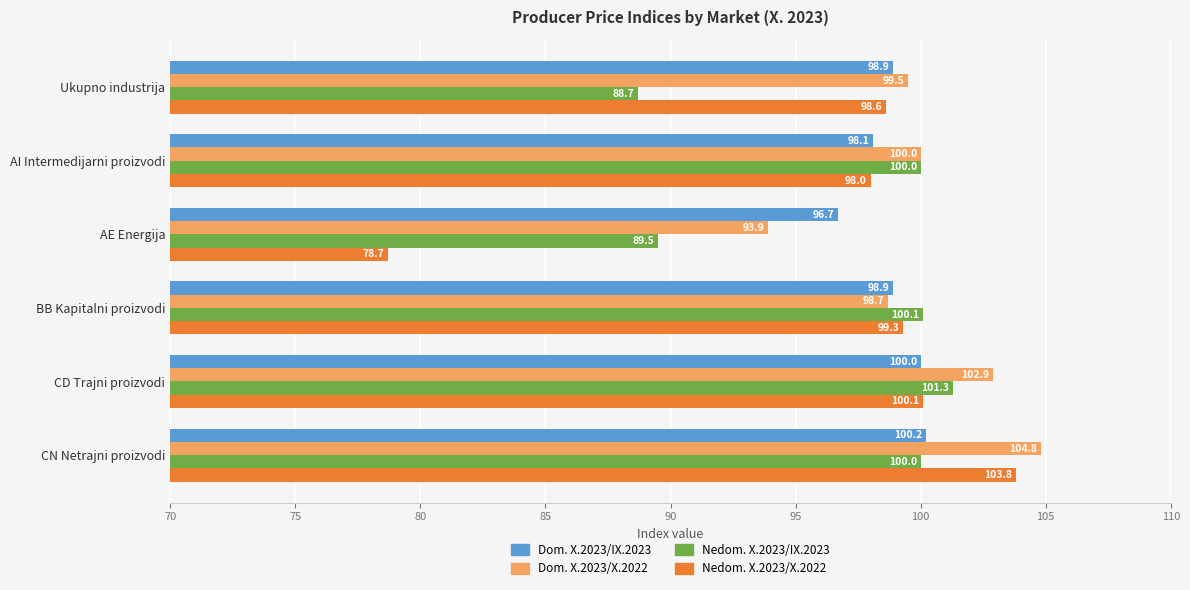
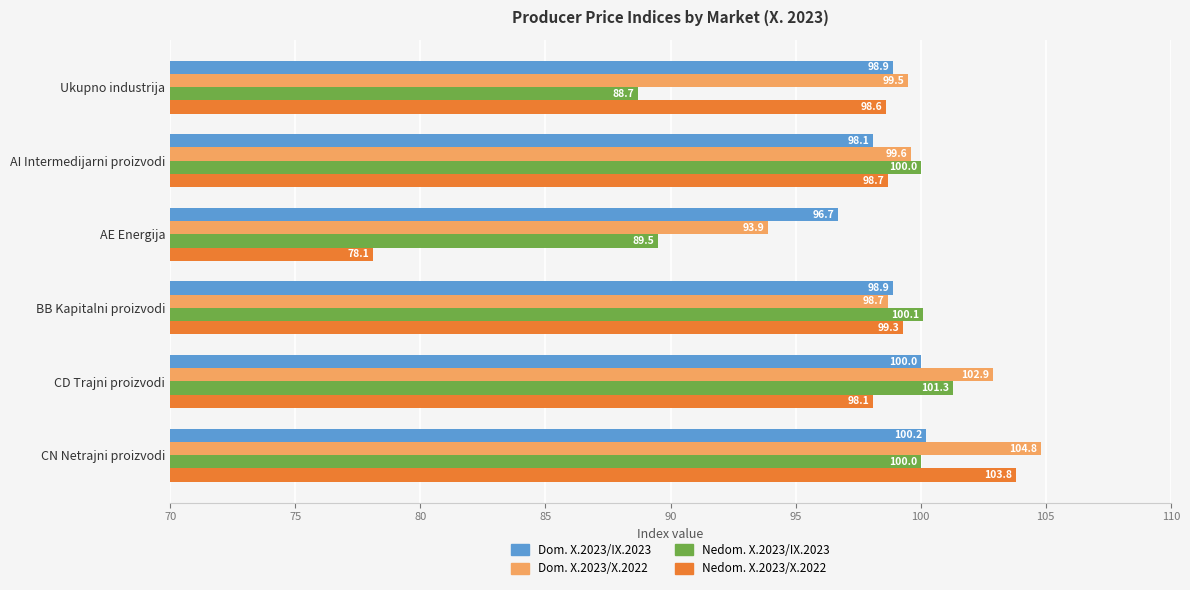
Dom. X.2023/X.2022, AI Intermedijarni proizvodi: 100.0 -> 99.6
Nedom. X.2023/X.2022, AI Intermedijarni proizvodi: 98.0 -> 98.7
Nedom. X.2023/X.2022, AE Energija: 78.7 -> 78.1
Nedom. X.2023/X.2022, CD Trajni proizvodi: 100.1 -> 98.1
